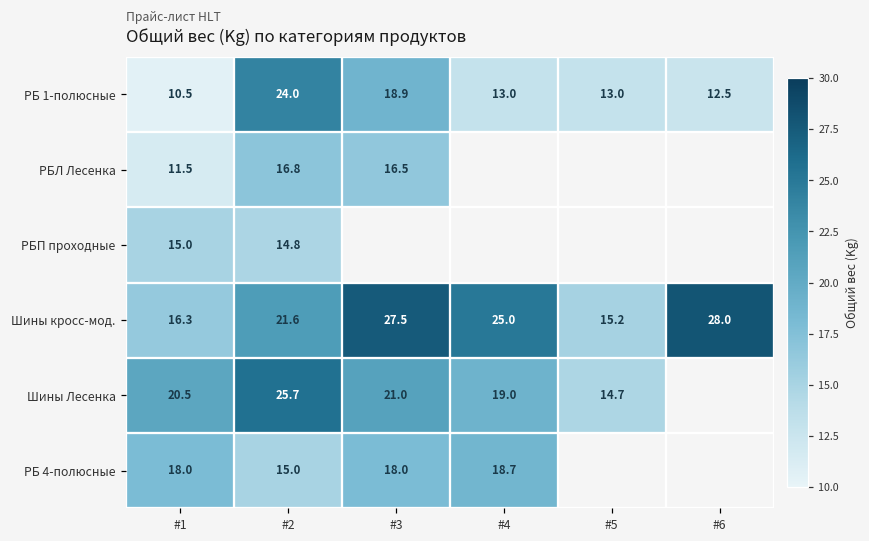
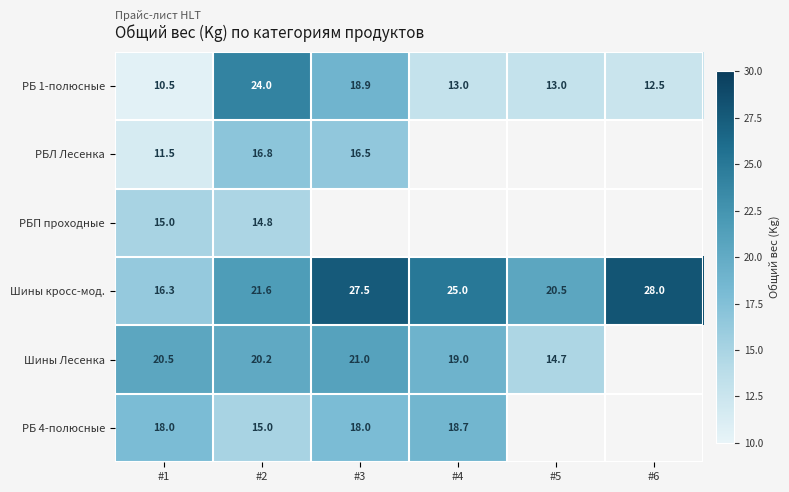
Шины кросс-мод., #5: 15.2 -> 20.5
Шины Лесенка, #2: 25.7 -> 20.2
